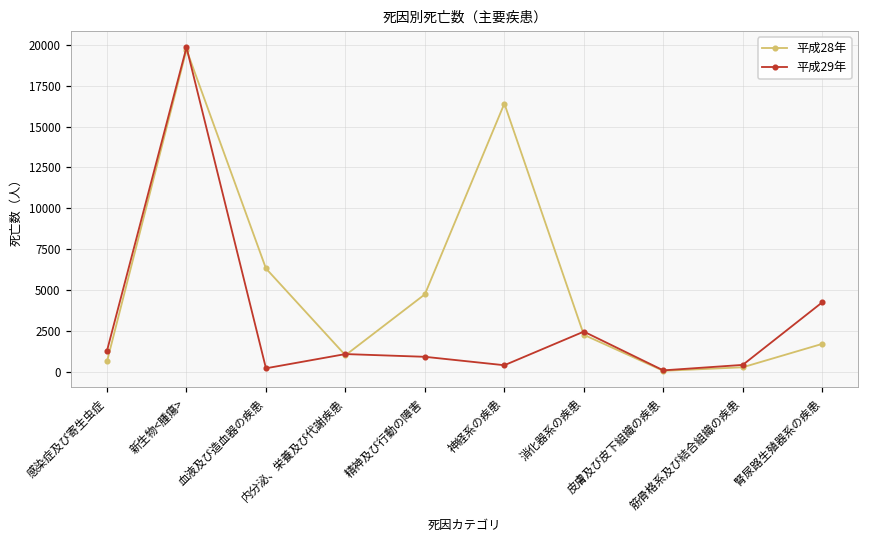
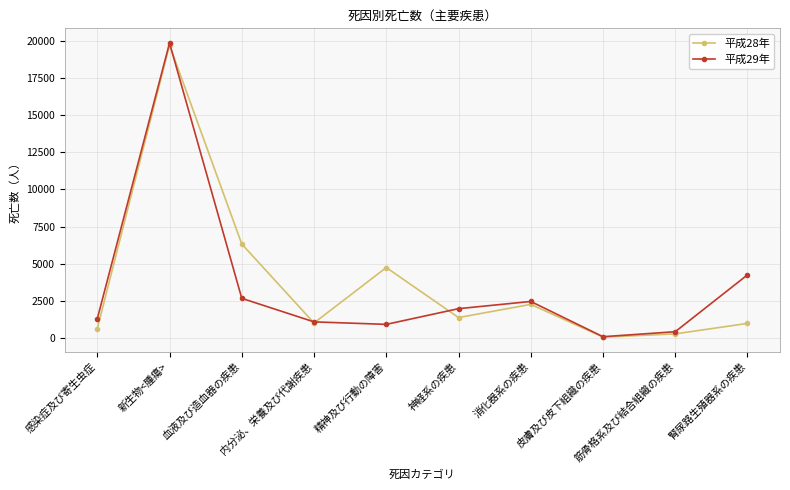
平成29年, 血液及び造血器の疾患: 200 -> 2700
平成28年, 神経系の疾患: 16400 -> 1400
平成29年, 神経系の疾患: 400 -> 2000
平成28年, 腎尿路生殖器系の疾患: 1700 -> 1000
